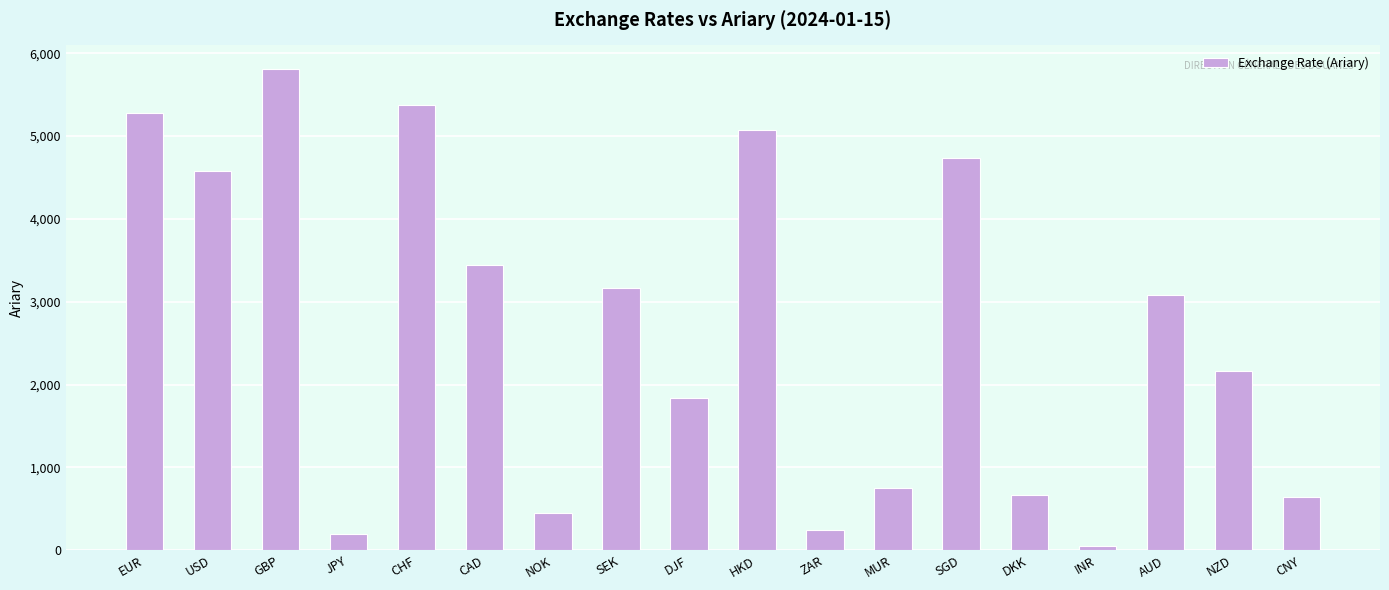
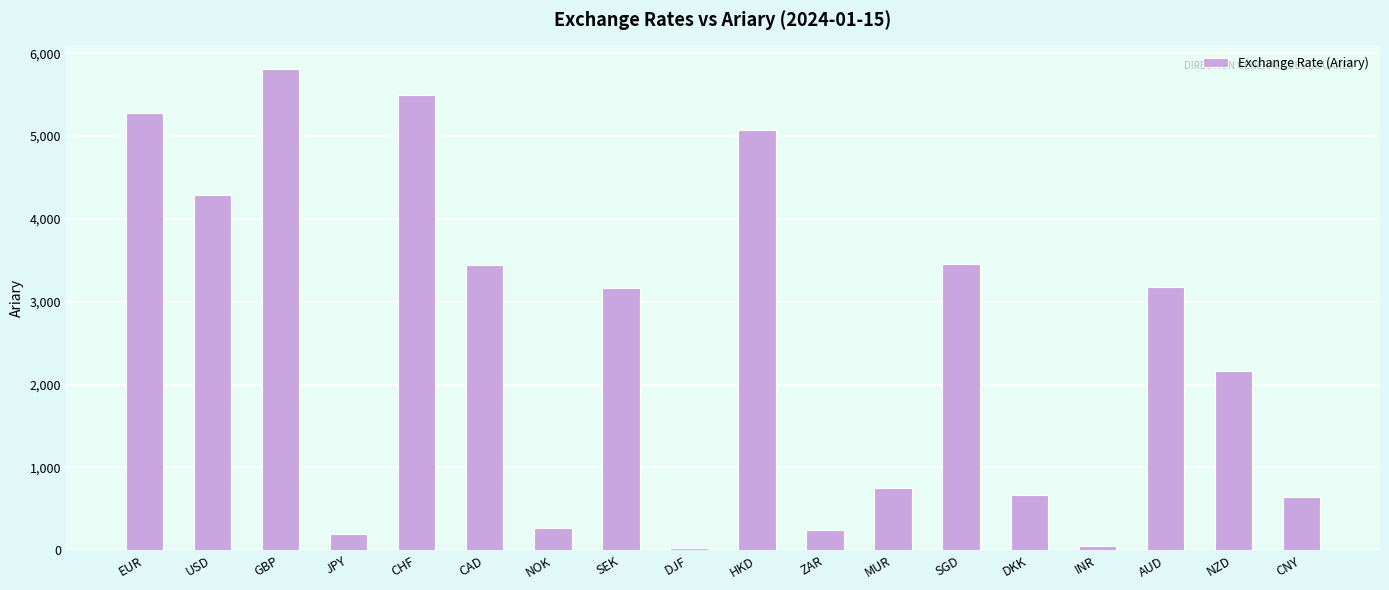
USD: 4,600 -> 4,300
CHF: 5,400 -> 5,500
NOK: 400 -> 300
DJF: 1,800 -> 0
SGD: 4,700 -> 3,500
AUD: 3,100 -> 3,200
